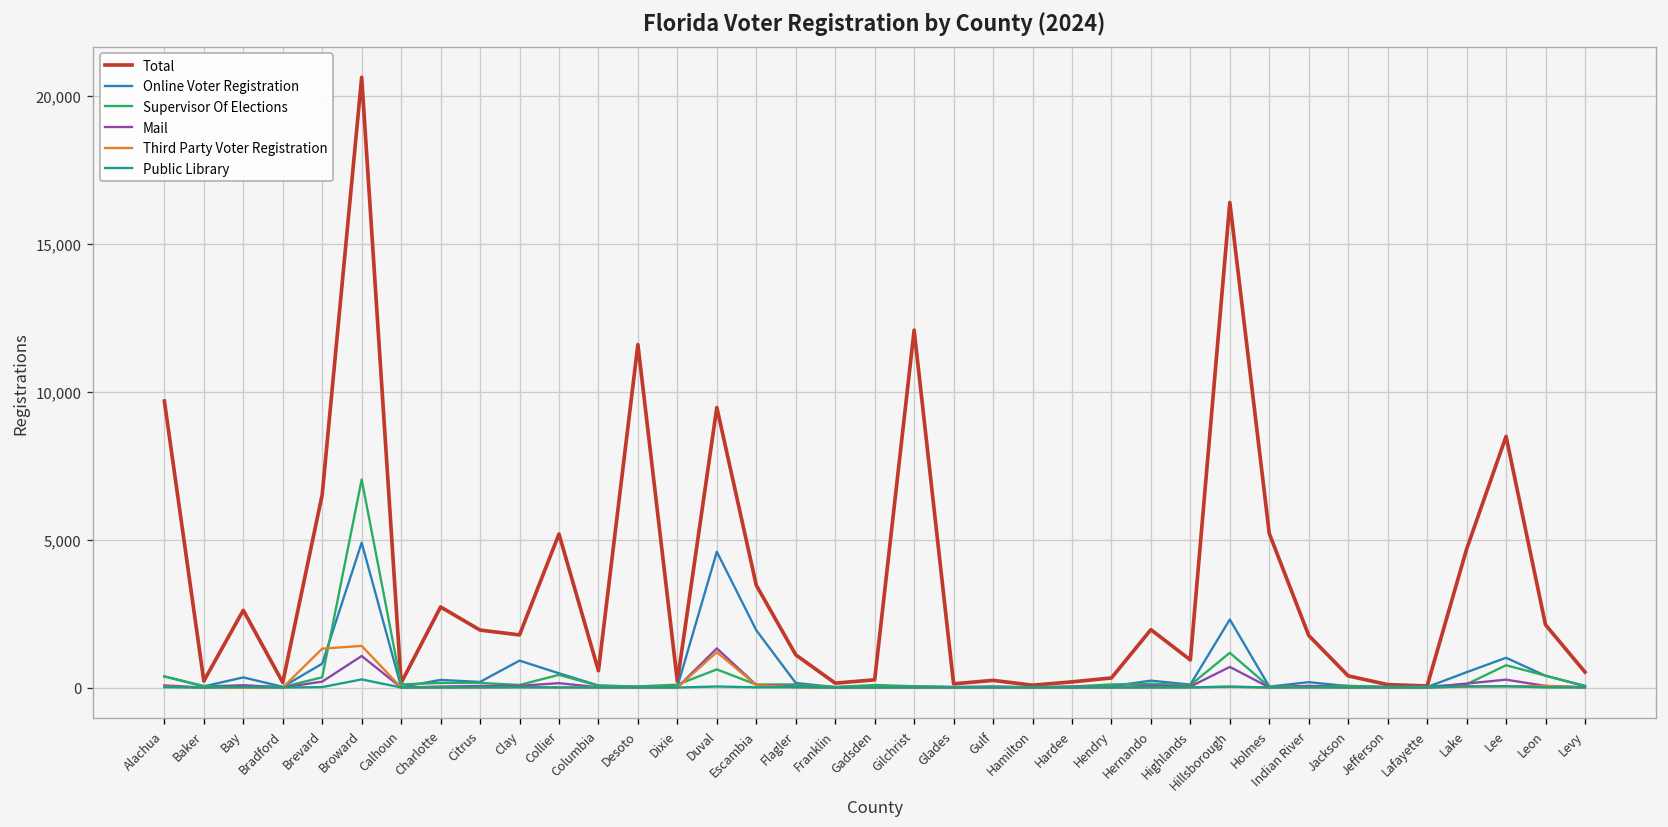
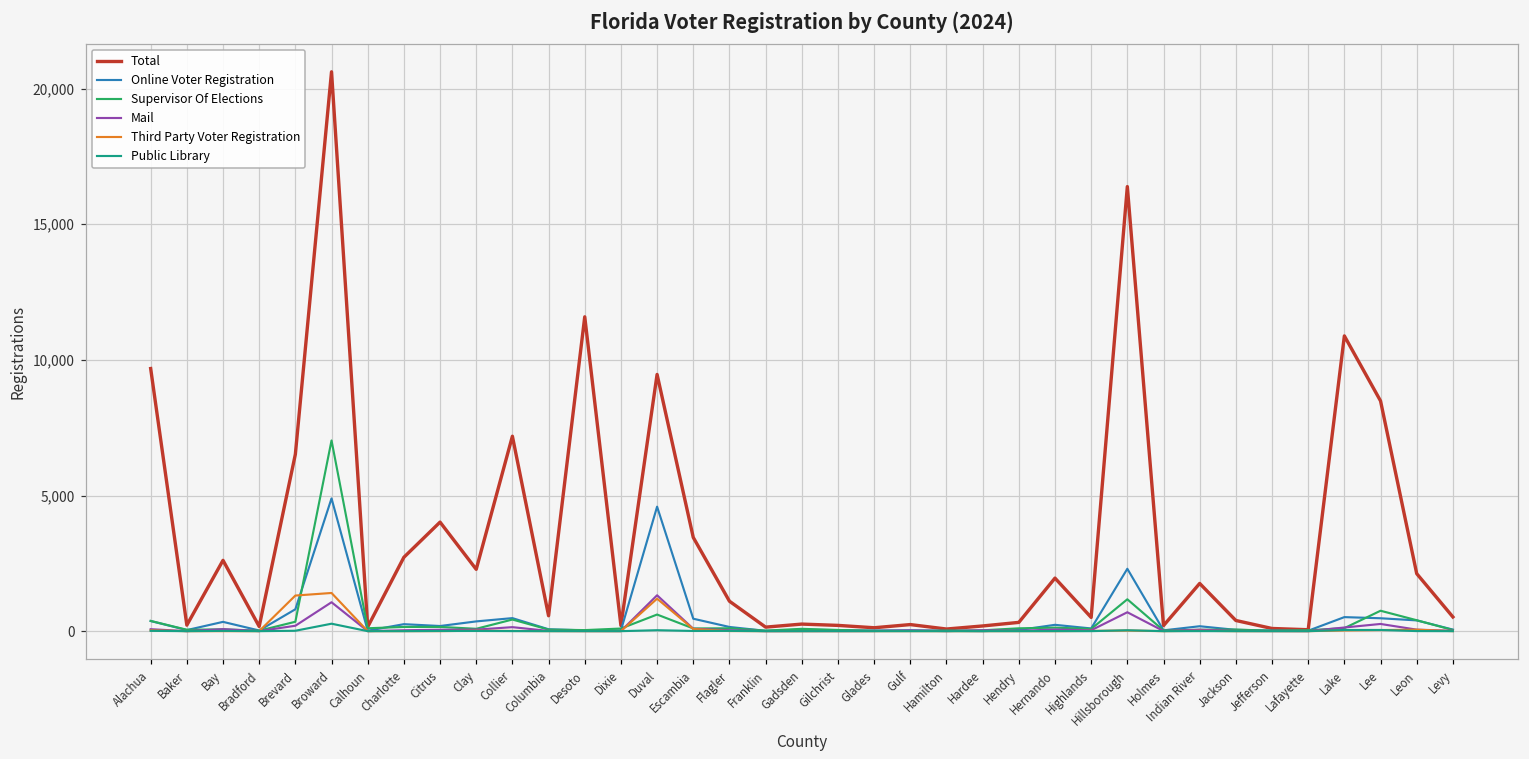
Total, Citrus: 1,900 -> 4,000
Total, Clay: 1,800 -> 2,300
Online Voter Registration, Clay: 900 -> 400
Total, Collier: 5,200 -> 7,200
Online Voter Registration, Escambia: 1,900 -> 500
Total, Gilchrist: 12,100 -> 200
Total, Highlands: 900 -> 500
Total, Holmes: 5,200 -> 200
Total, Lake: 4,700 -> 10,900
Online Voter Registration, Lee: 1,000 -> 500
